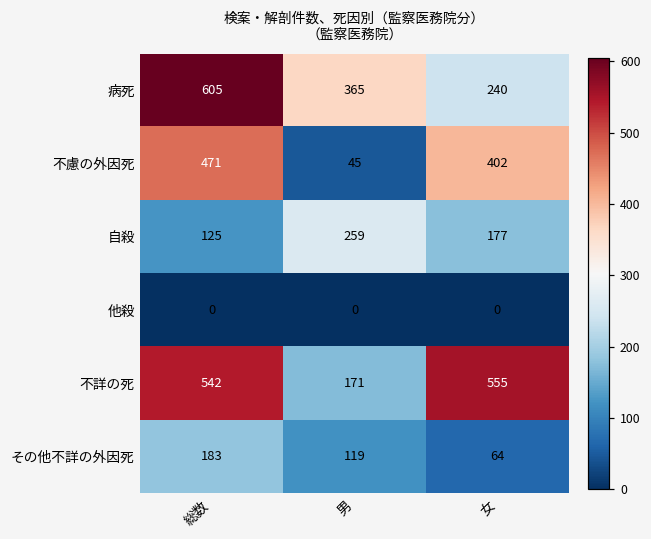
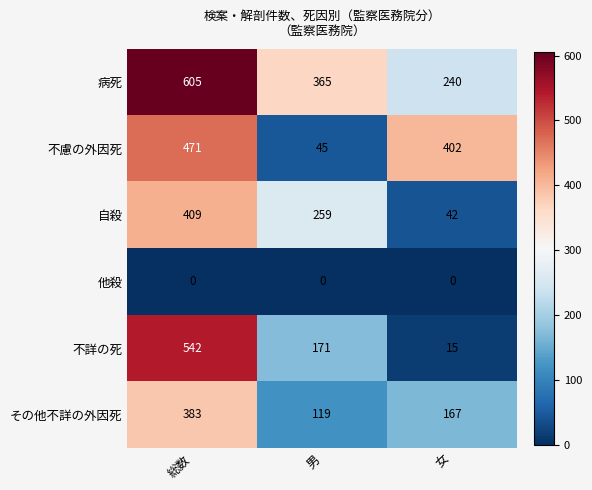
自殺, 総数: 125 -> 409
自殺, 女: 177 -> 42
不詳の死, 女: 555 -> 15
その他不詳の外因死, 総数: 183 -> 383
その他不詳の外因死, 女: 64 -> 167
